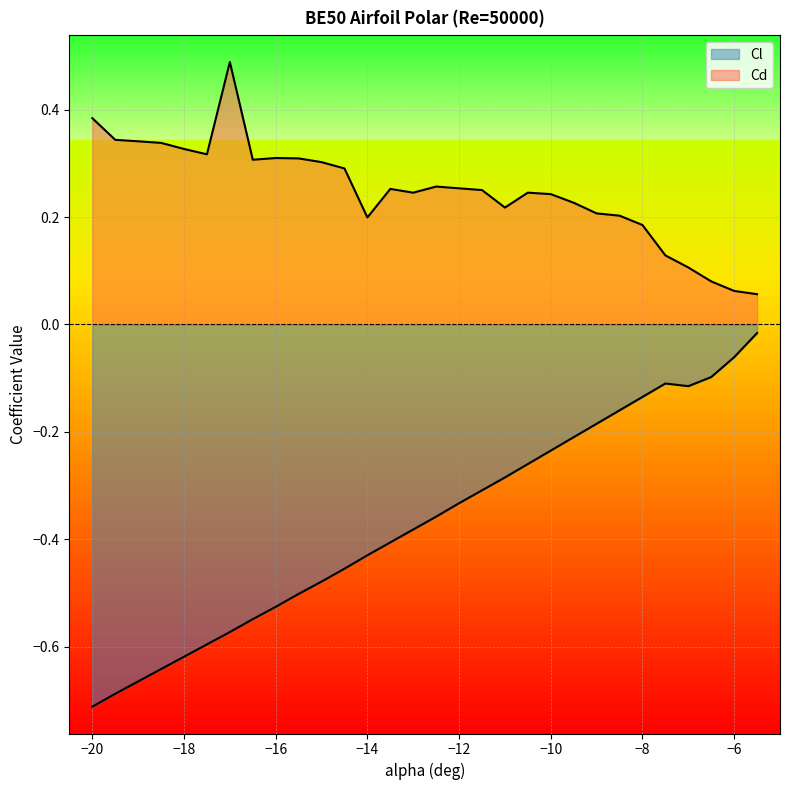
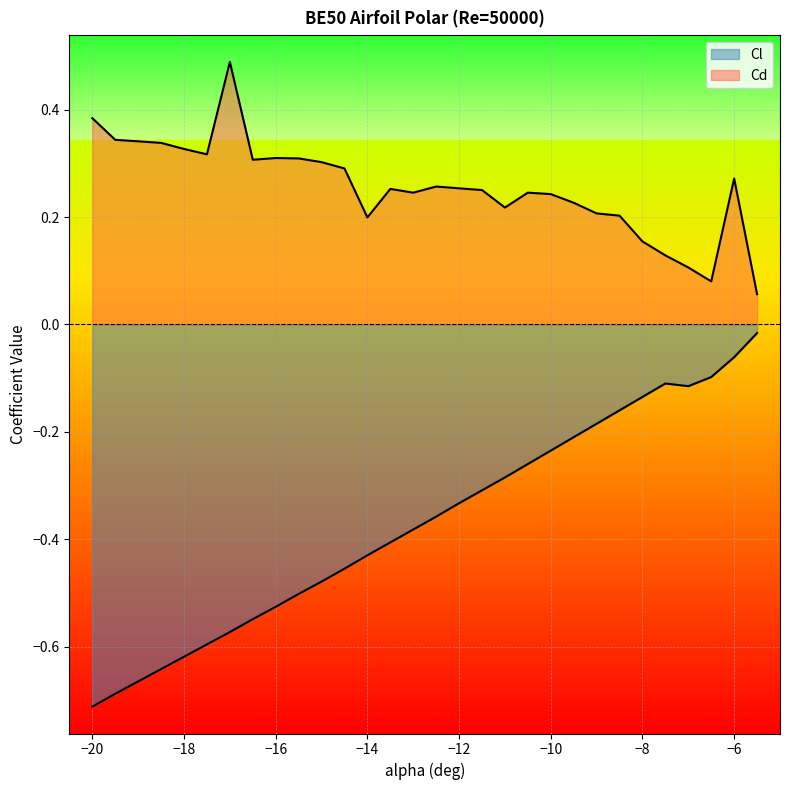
Cd, −8: 0.19 -> 0.15
Cd, −6: 0.06 -> 0.27
